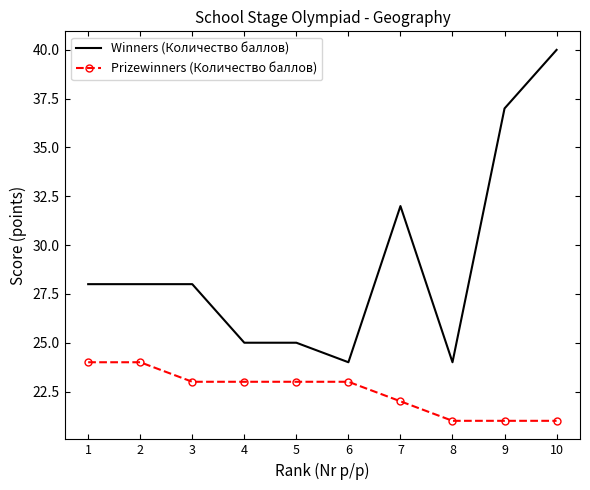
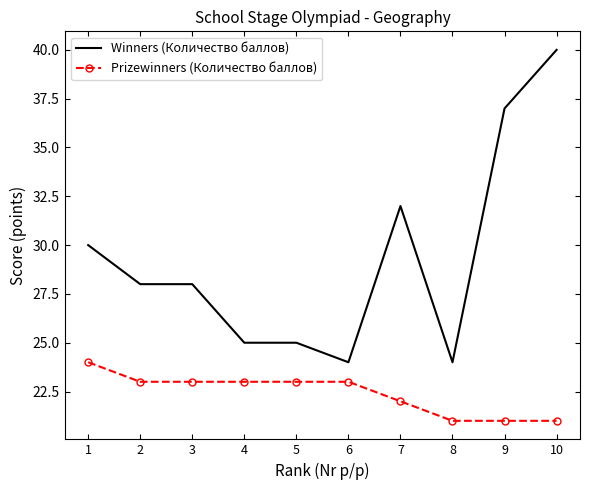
Winners (Количество баллов), 1: 28 -> 30
Prizewinners (Количество баллов), 2: 24 -> 23
